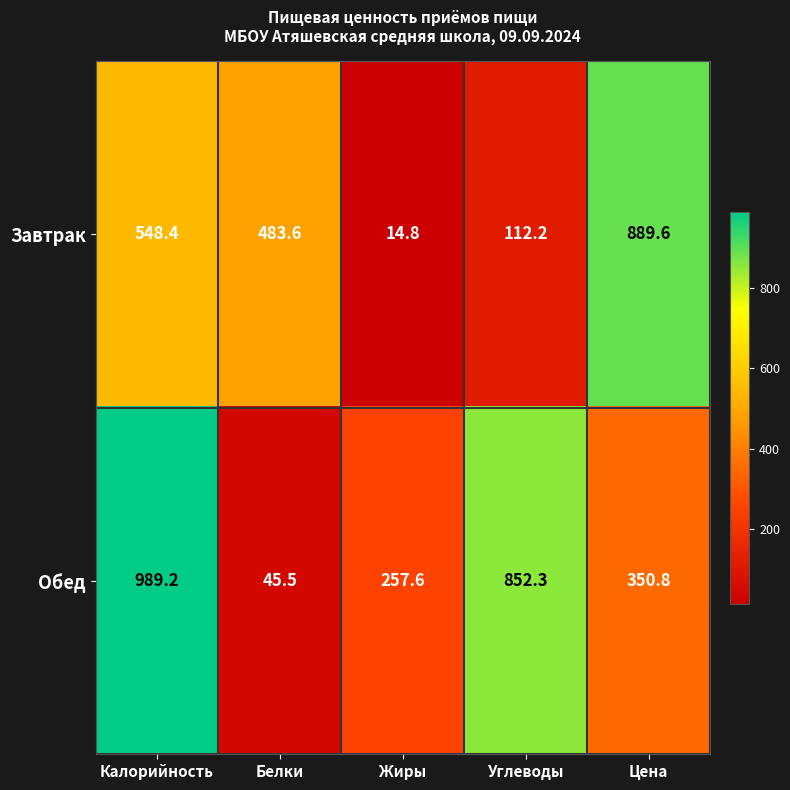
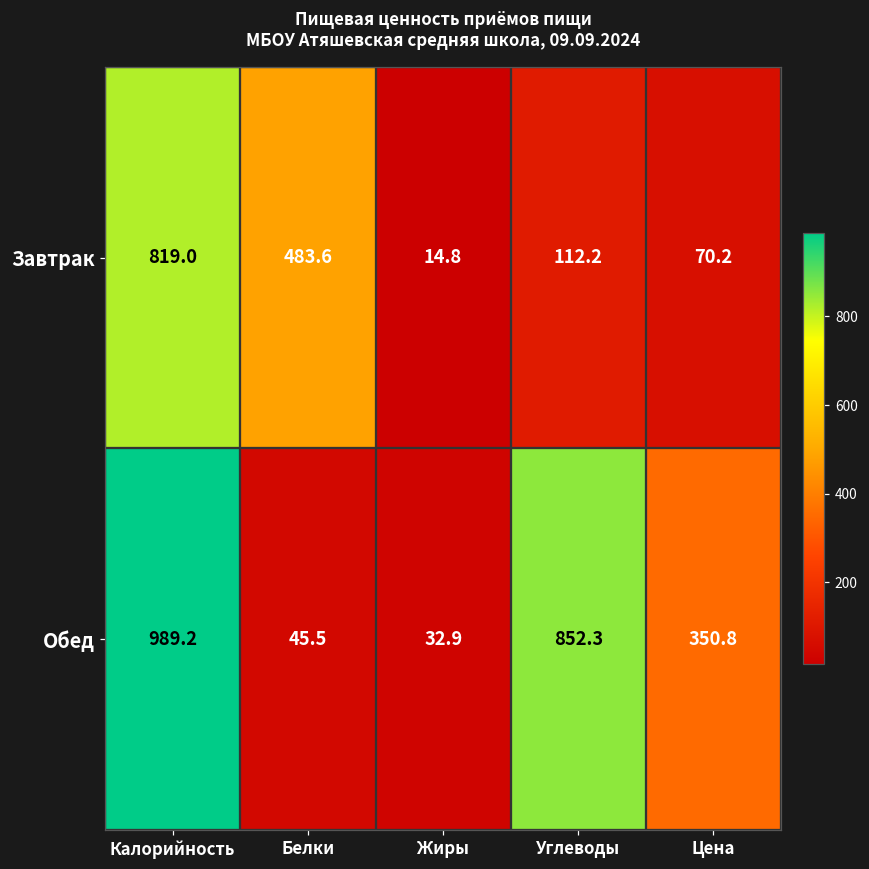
Завтрак, Калорийность: 548.4 -> 819.0
Завтрак, Цена: 889.6 -> 70.2
Обед, Жиры: 257.6 -> 32.9
